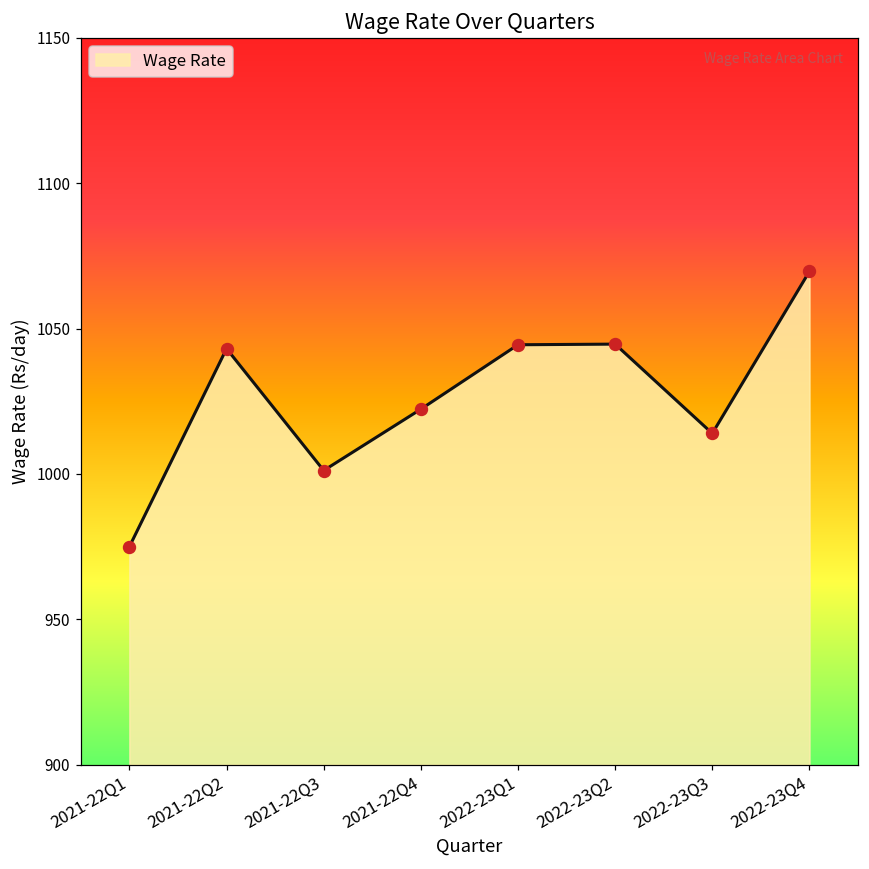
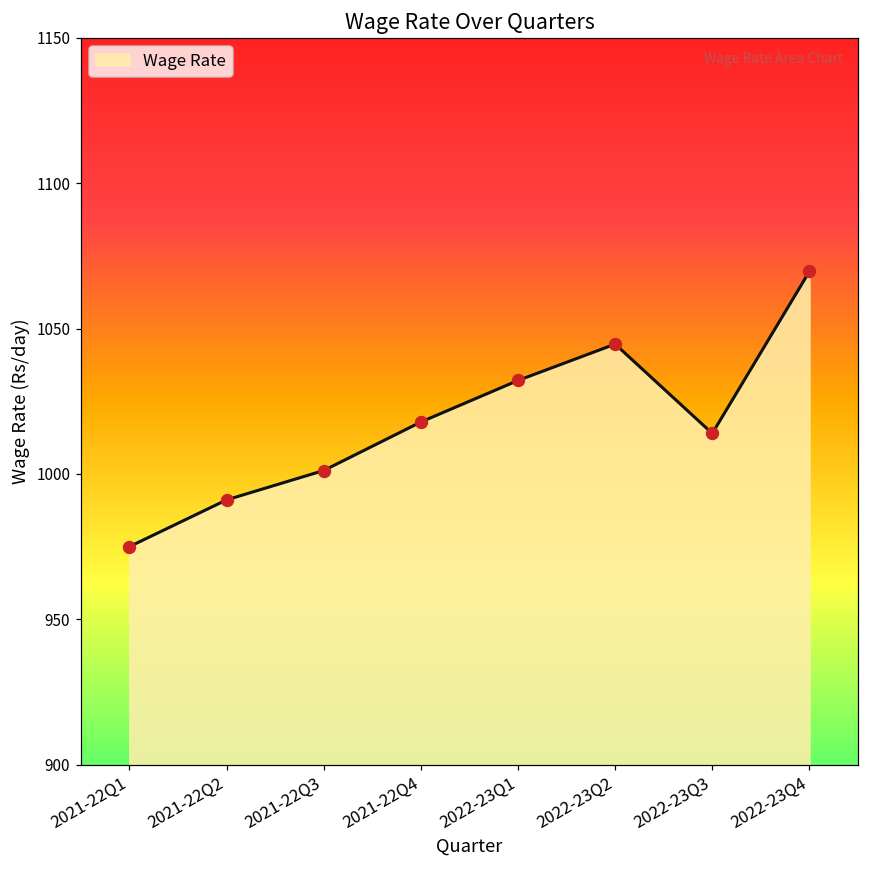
2021-22Q2: 1043 -> 991
2021-22Q4: 1022 -> 1018
2022-23Q1: 1044 -> 1032
